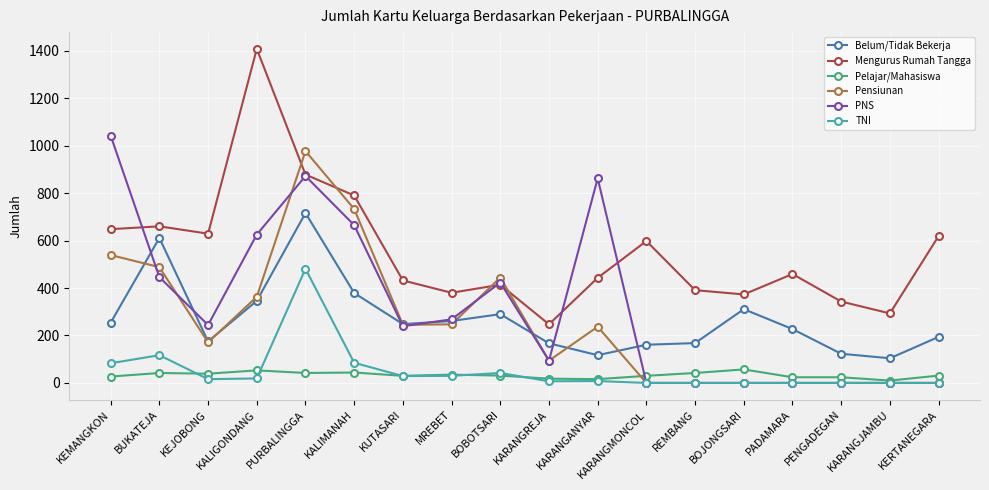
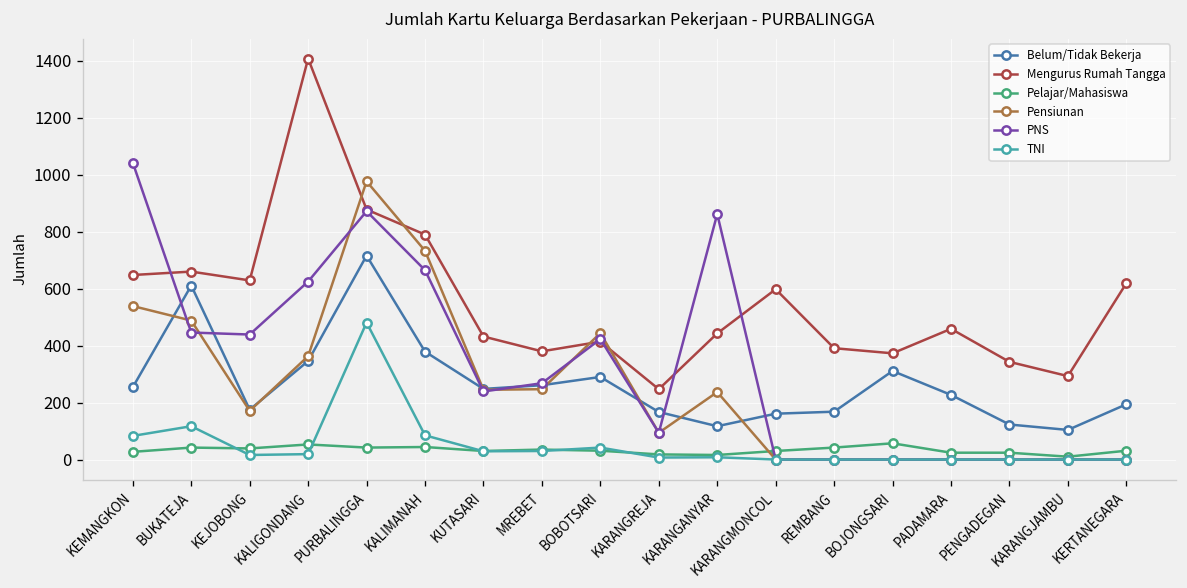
PNS, KEJOBONG: 240 -> 440
